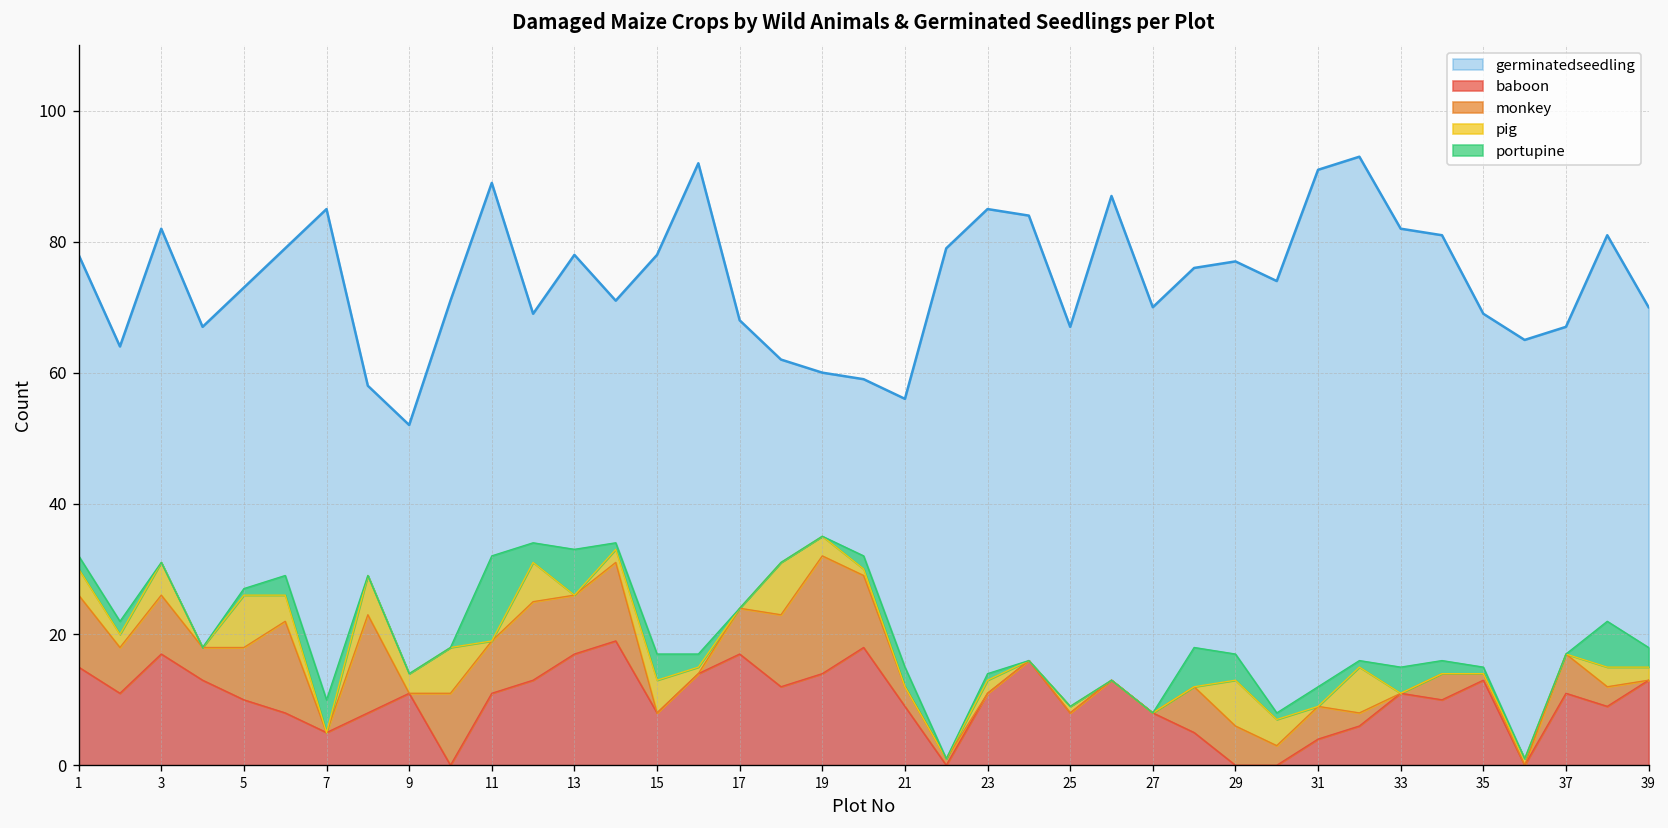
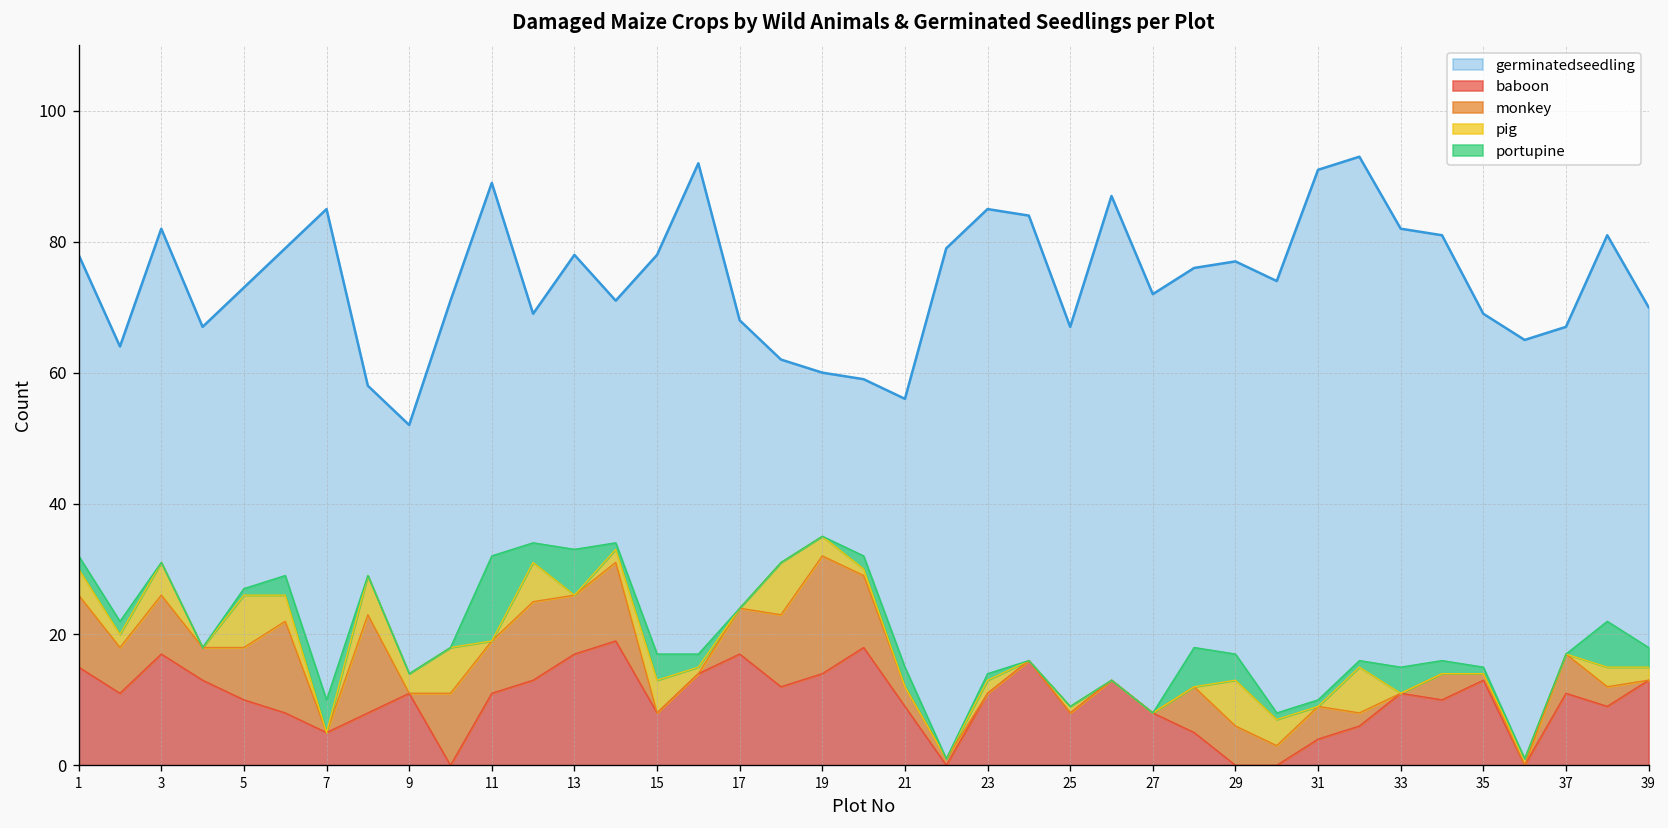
germinatedseedling, 27: 70 -> 72
portupine, 31: 3 -> 1
